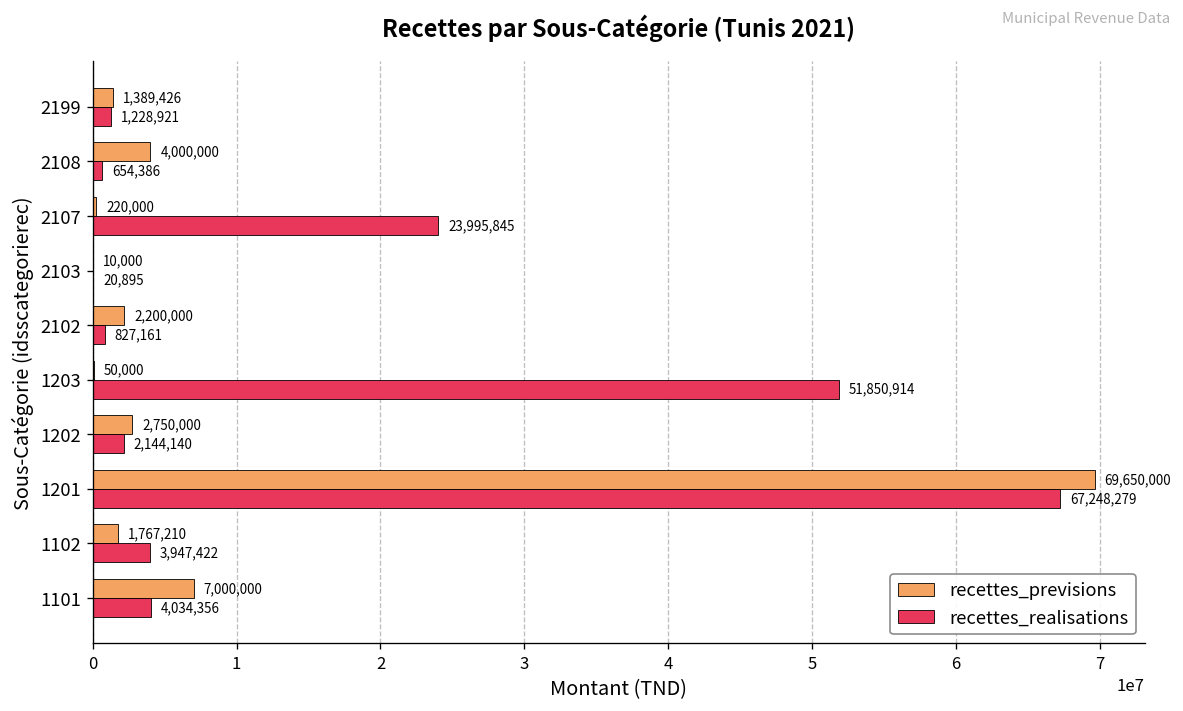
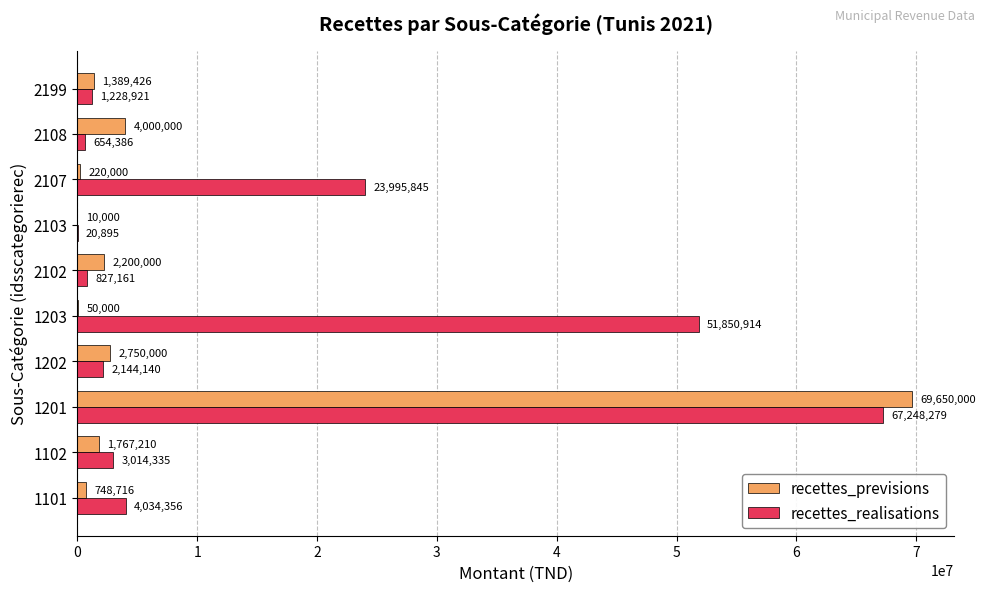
recettes_realisations, 1102: 3,947,422 -> 3,014,335
recettes_previsions, 1101: 7,000,000 -> 748,716
